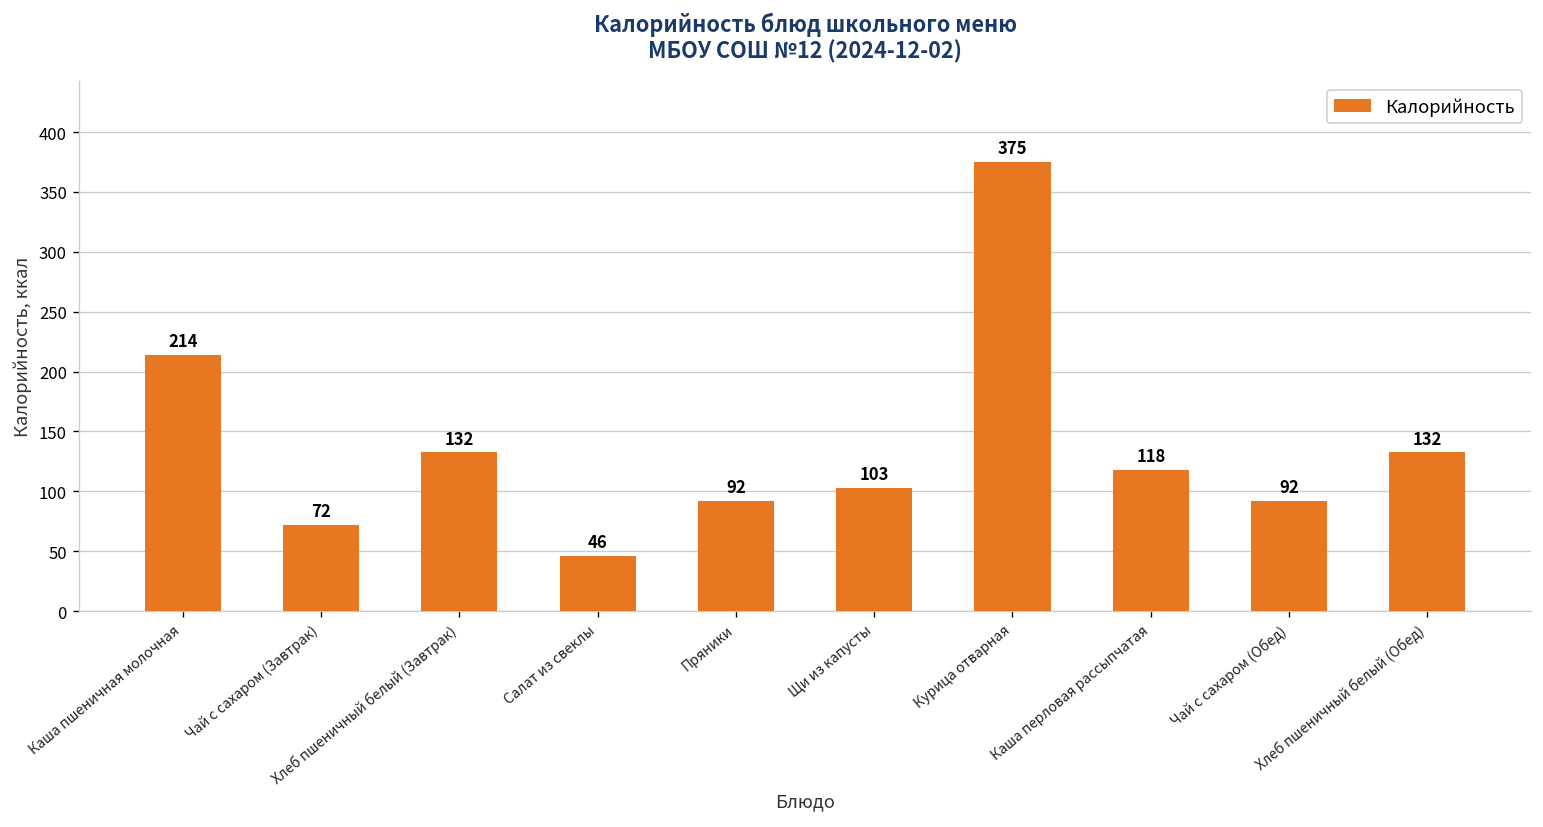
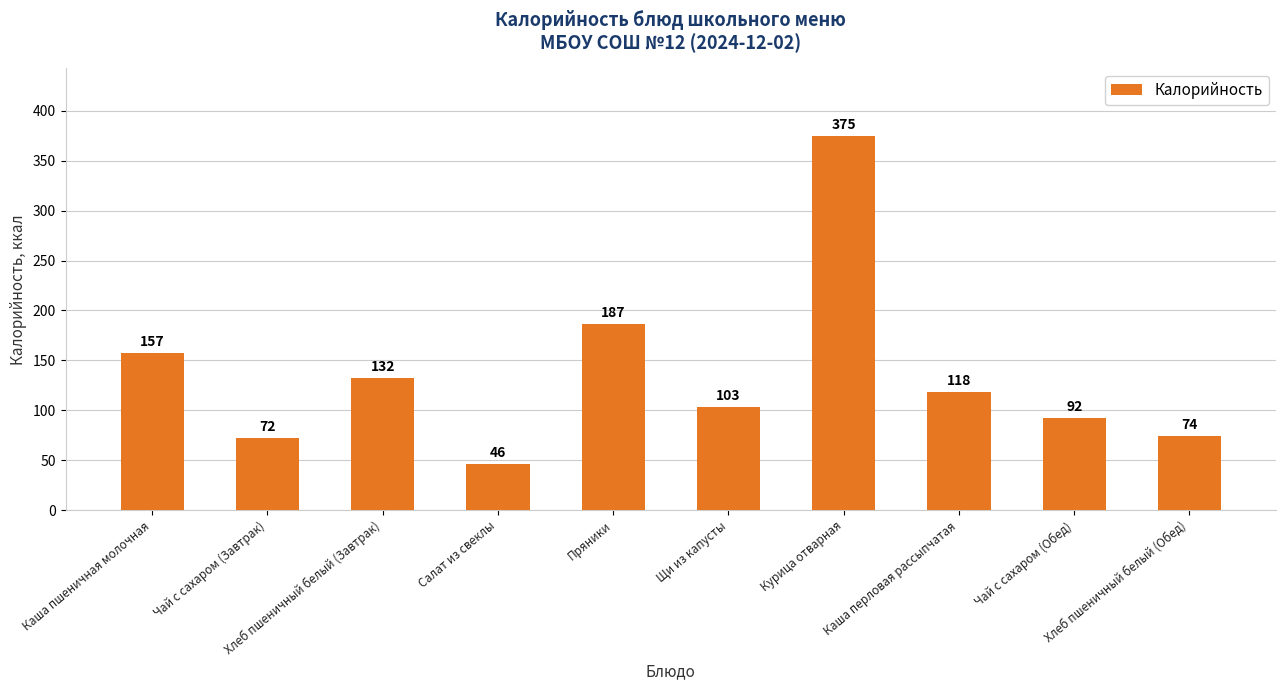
Каша пшеничная молочная: 214 -> 157
Пряники: 92 -> 187
Хлеб пшеничный белый (Обед): 132 -> 74
